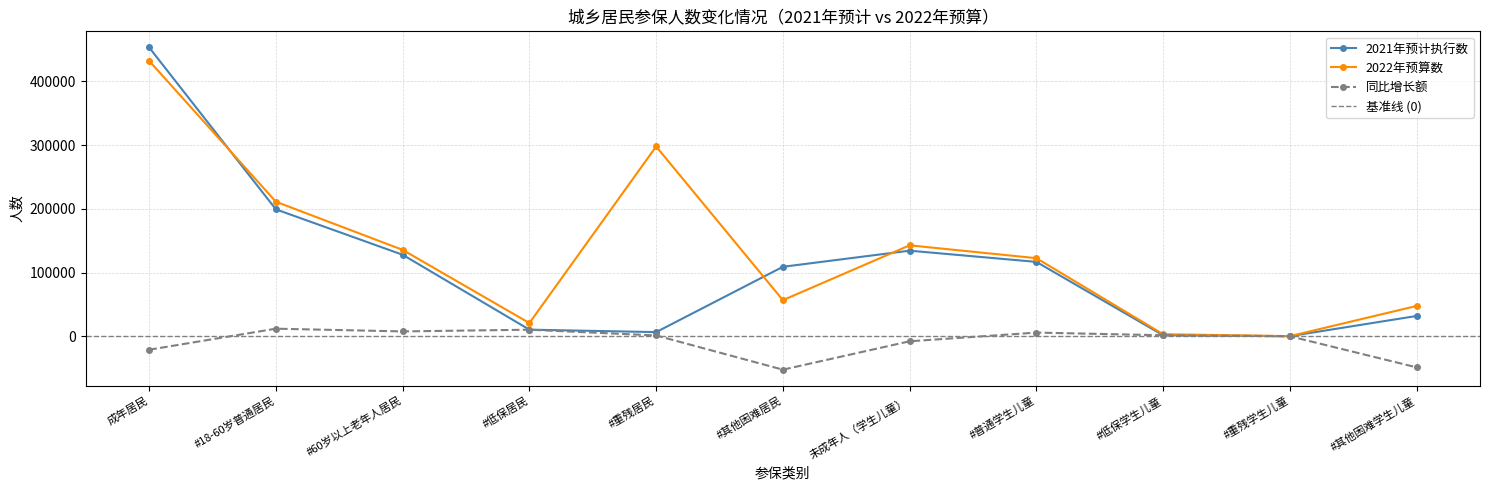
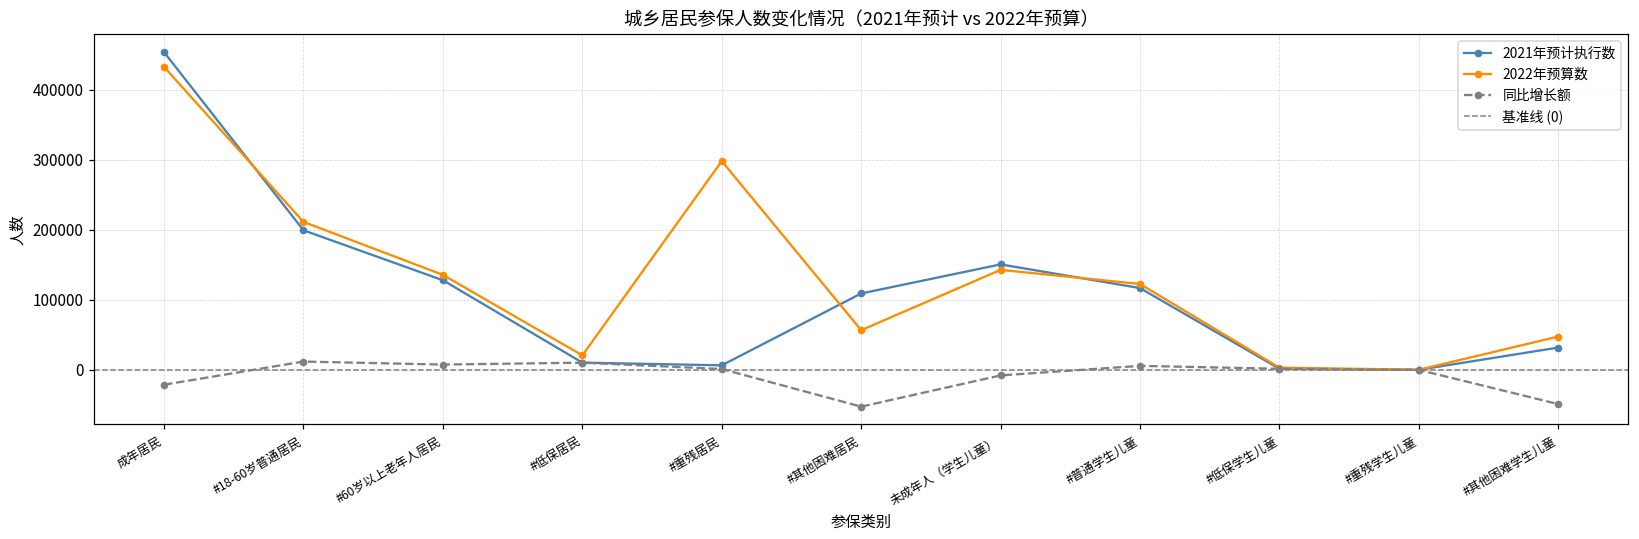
2021年预计执行数, 未成年人（学生儿童）: 130000 -> 150000
